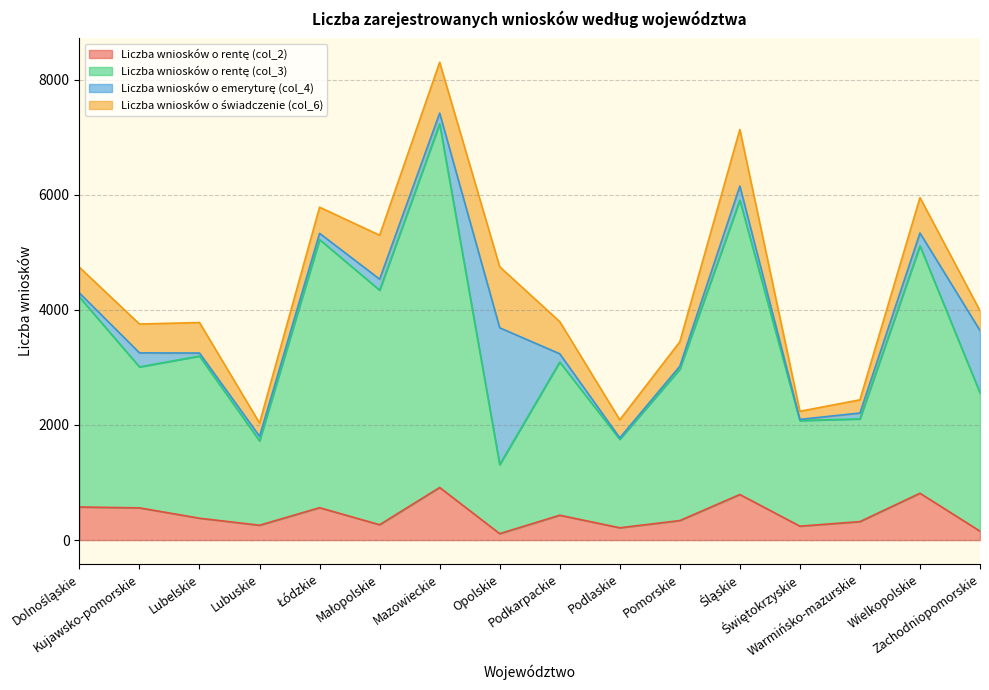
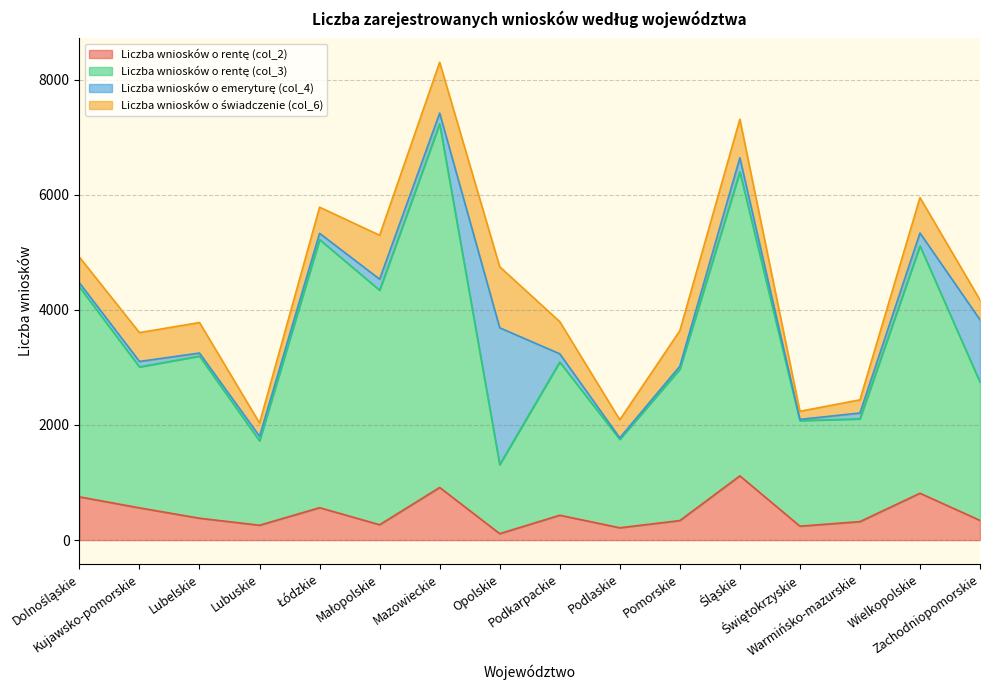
Liczba wniosków o rentę (col_2), Dolnośląskie: 600 -> 800
Liczba wniosków o emeryturę (col_4), Kujawsko-pomorskie: 200 -> 100
Liczba wniosków o świadczenie (col_6), Pomorskie: 400 -> 600
Liczba wniosków o rentę (col_2), Śląskie: 800 -> 1100
Liczba wniosków o rentę (col_3), Śląskie: 5100 -> 5300
Liczba wniosków o świadczenie (col_6), Śląskie: 1000 -> 700
Liczba wniosków o rentę (col_2), Zachodniopomorskie: 200 -> 300
